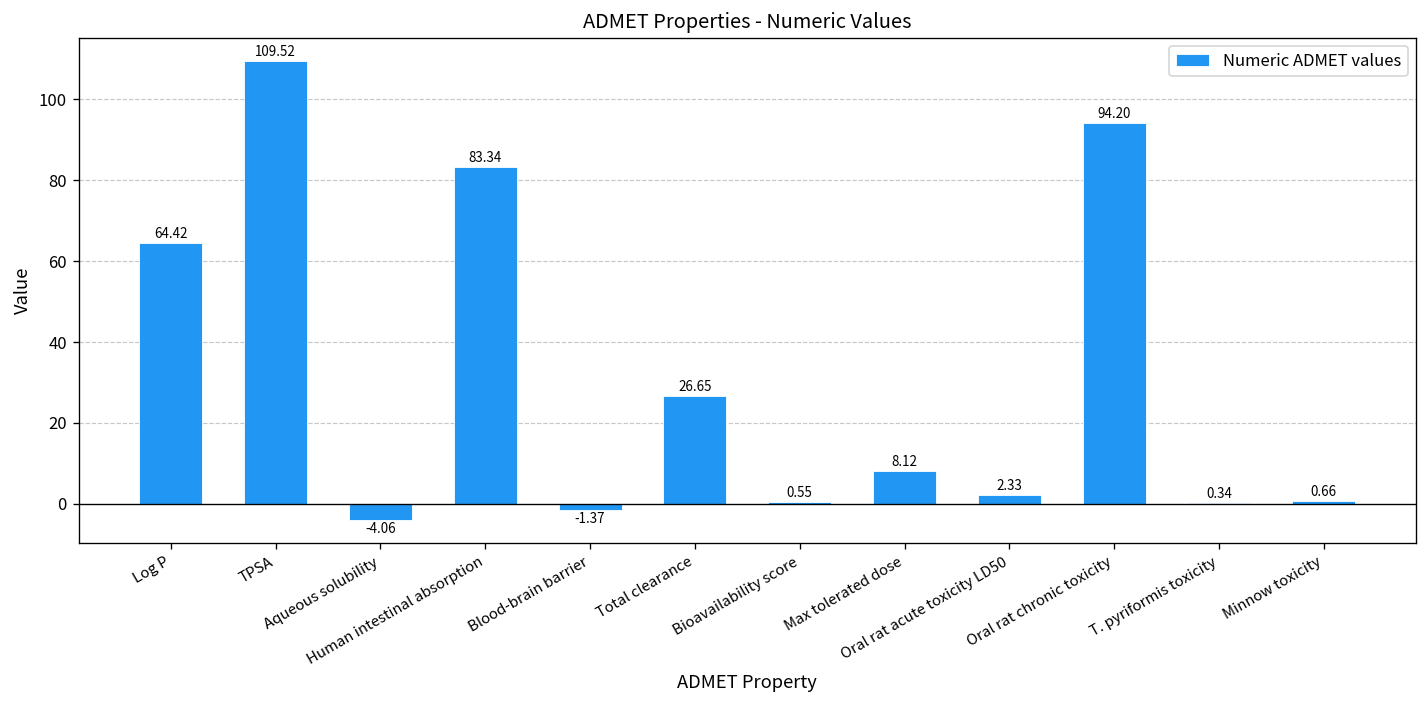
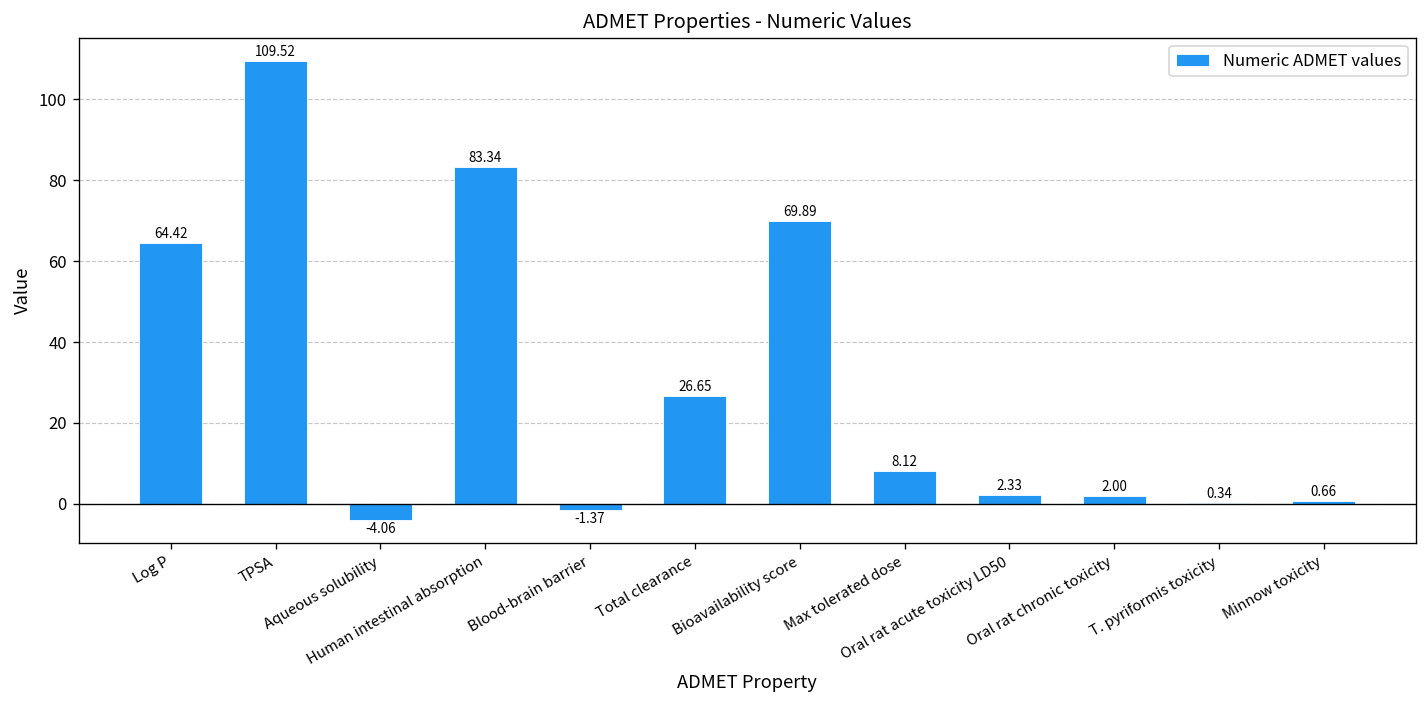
Bioavailability score: 0.55 -> 69.89
Oral rat chronic toxicity: 94.20 -> 2.00
